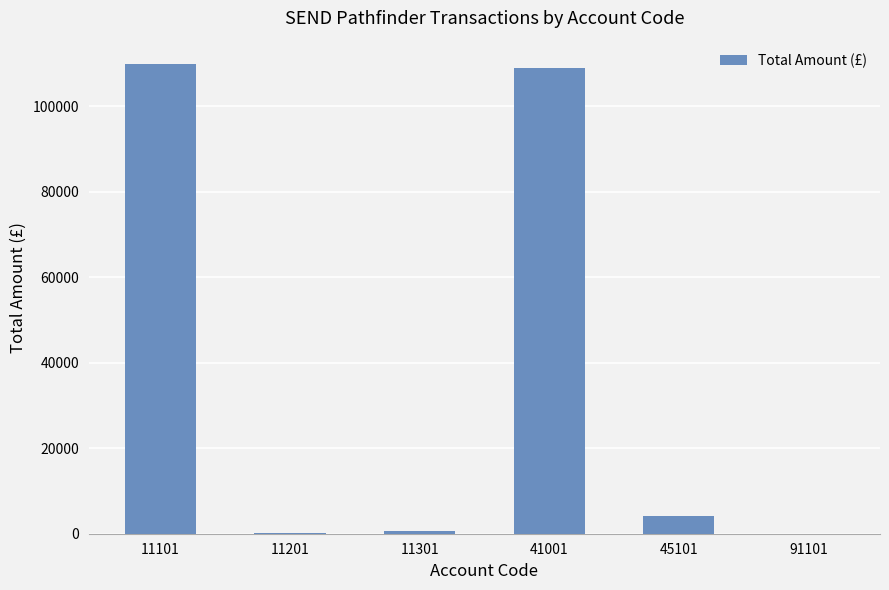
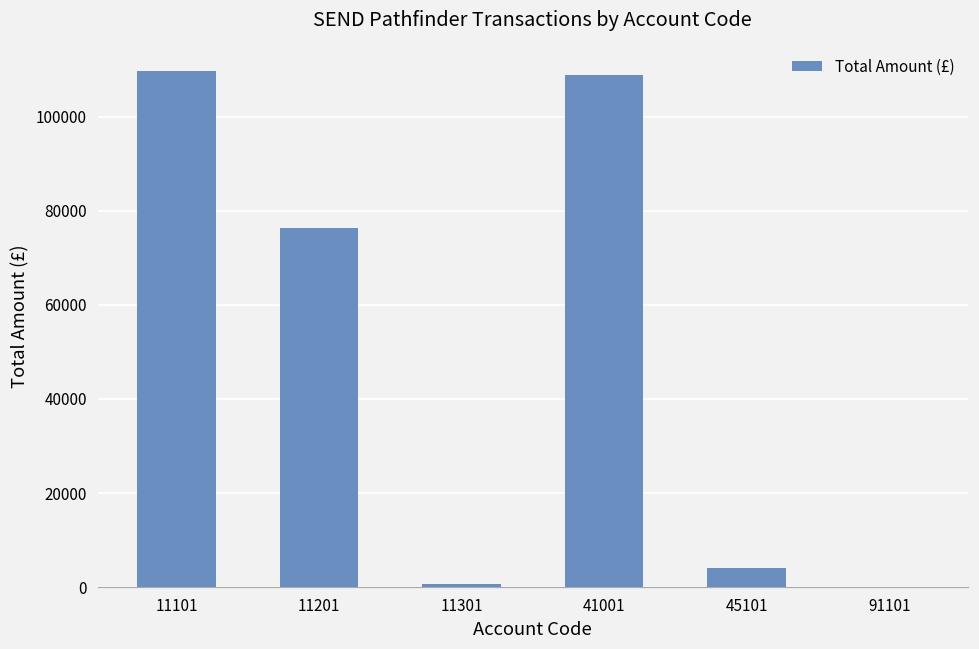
11201: 0 -> 76000
